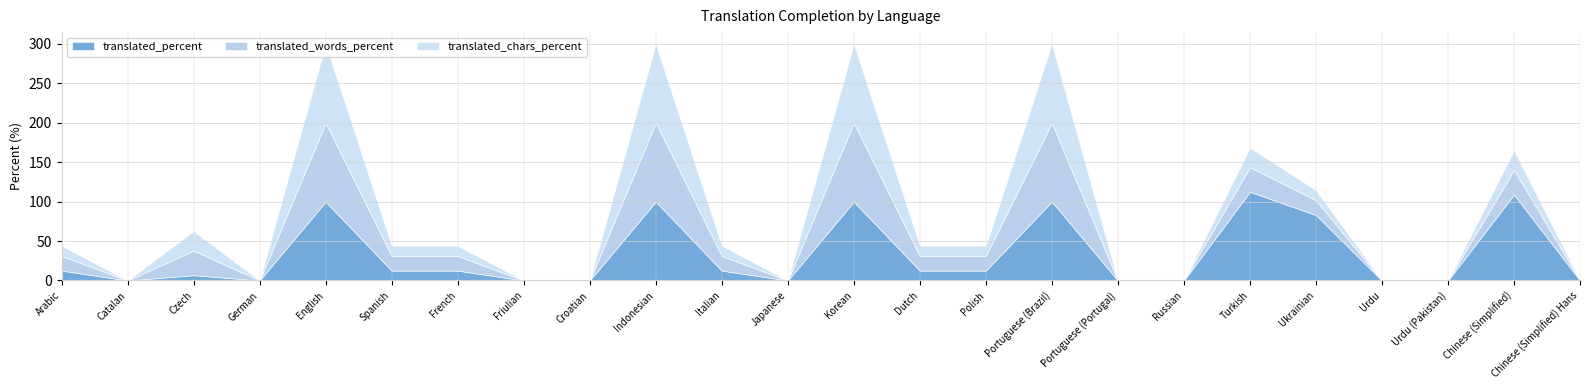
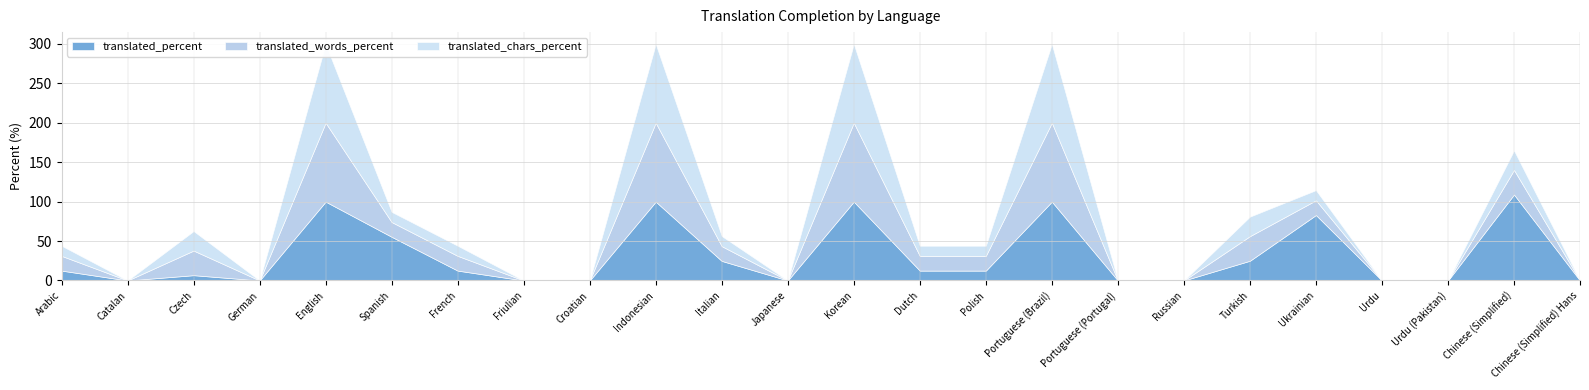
translated_percent, Spanish: 10 -> 60
translated_percent, Italian: 10 -> 20
translated_percent, Turkish: 110 -> 30
